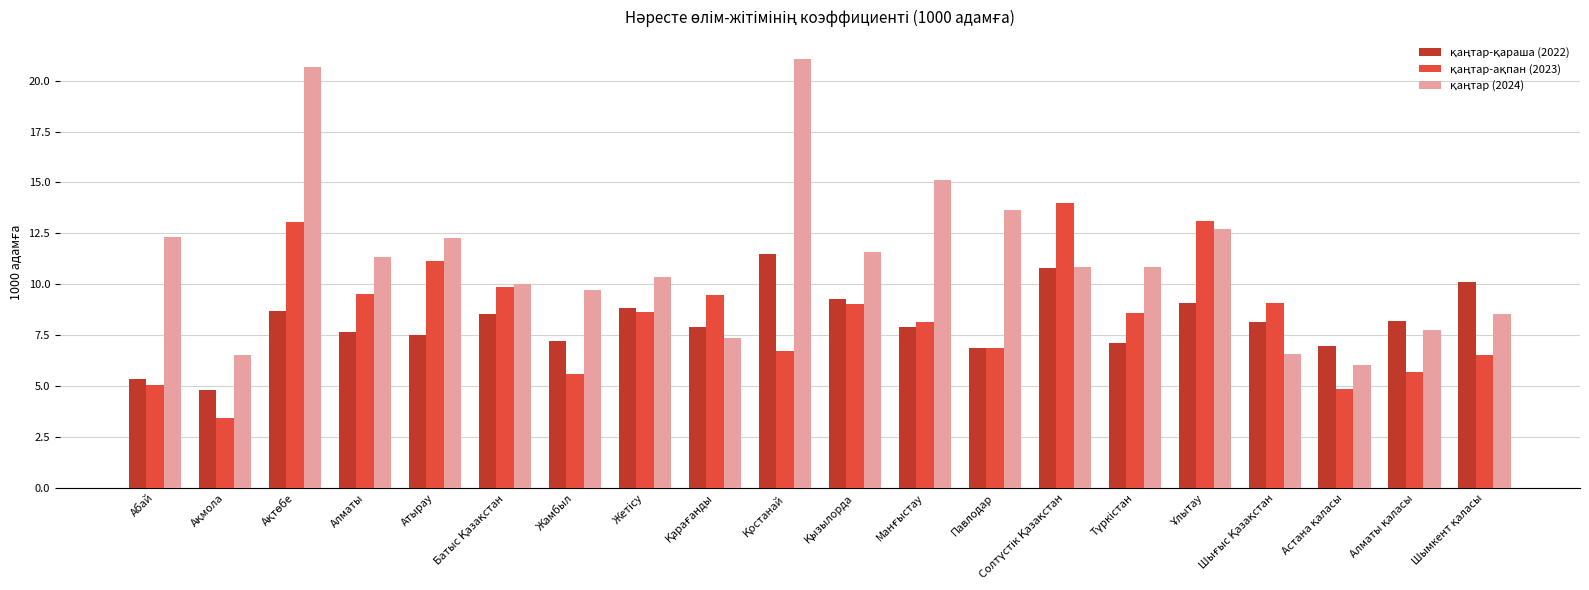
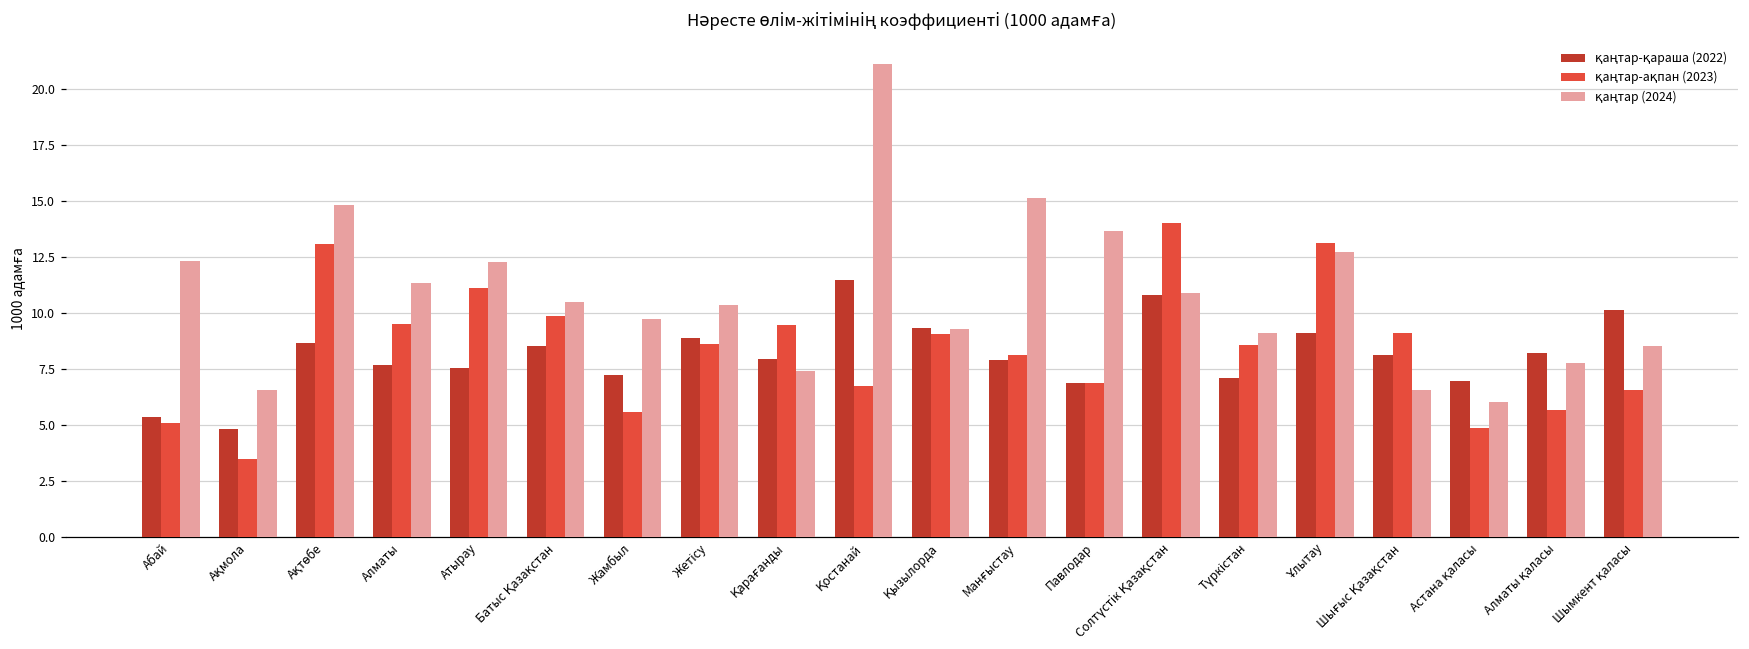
қаңтар (2024), Ақтөбе: 20.7 -> 14.8
қаңтар (2024), Батыс Қазақстан: 10.0 -> 10.5
қаңтар (2024), Қызылорда: 11.6 -> 9.3
қаңтар (2024), Түркістан: 10.8 -> 9.1
